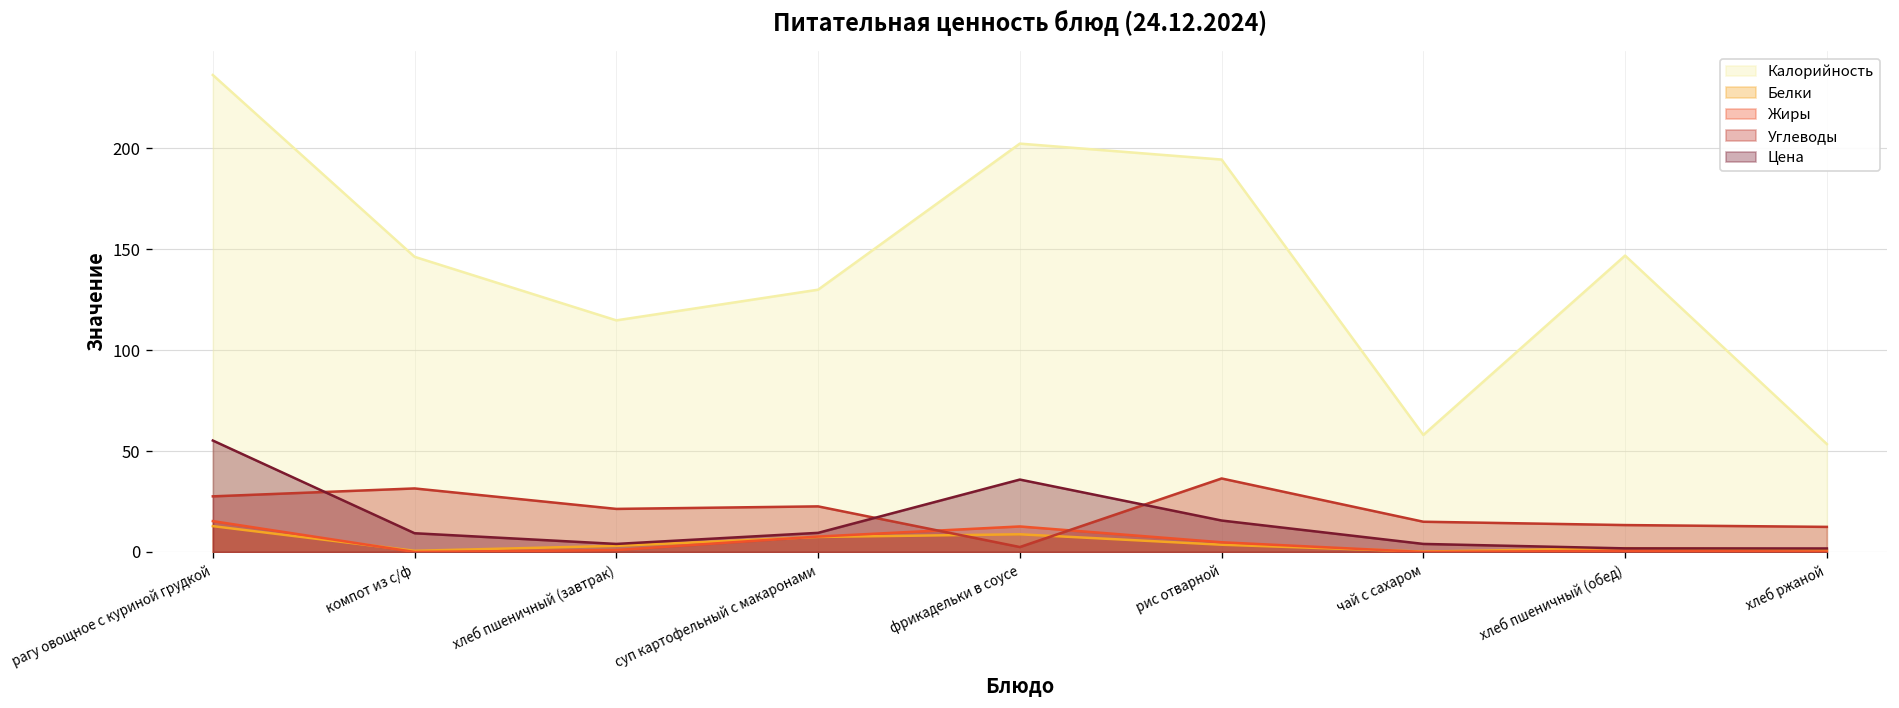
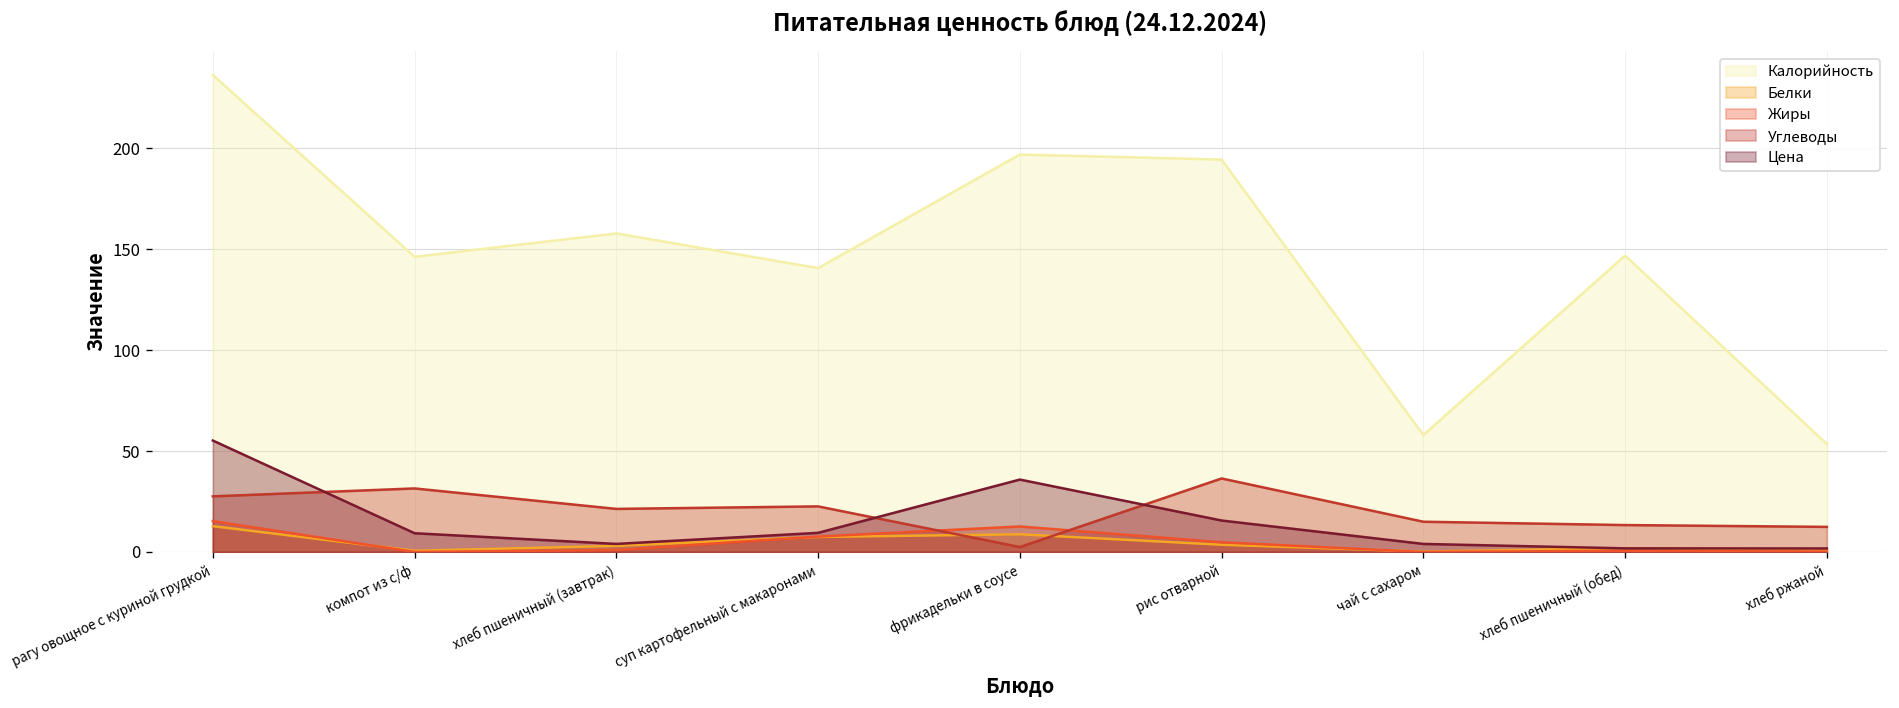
Калорийность, хлеб пшеничный (завтрак): 115 -> 158
Калорийность, суп картофельный с макаронами: 130 -> 141
Калорийность, фрикадельки в соусе: 202 -> 197
